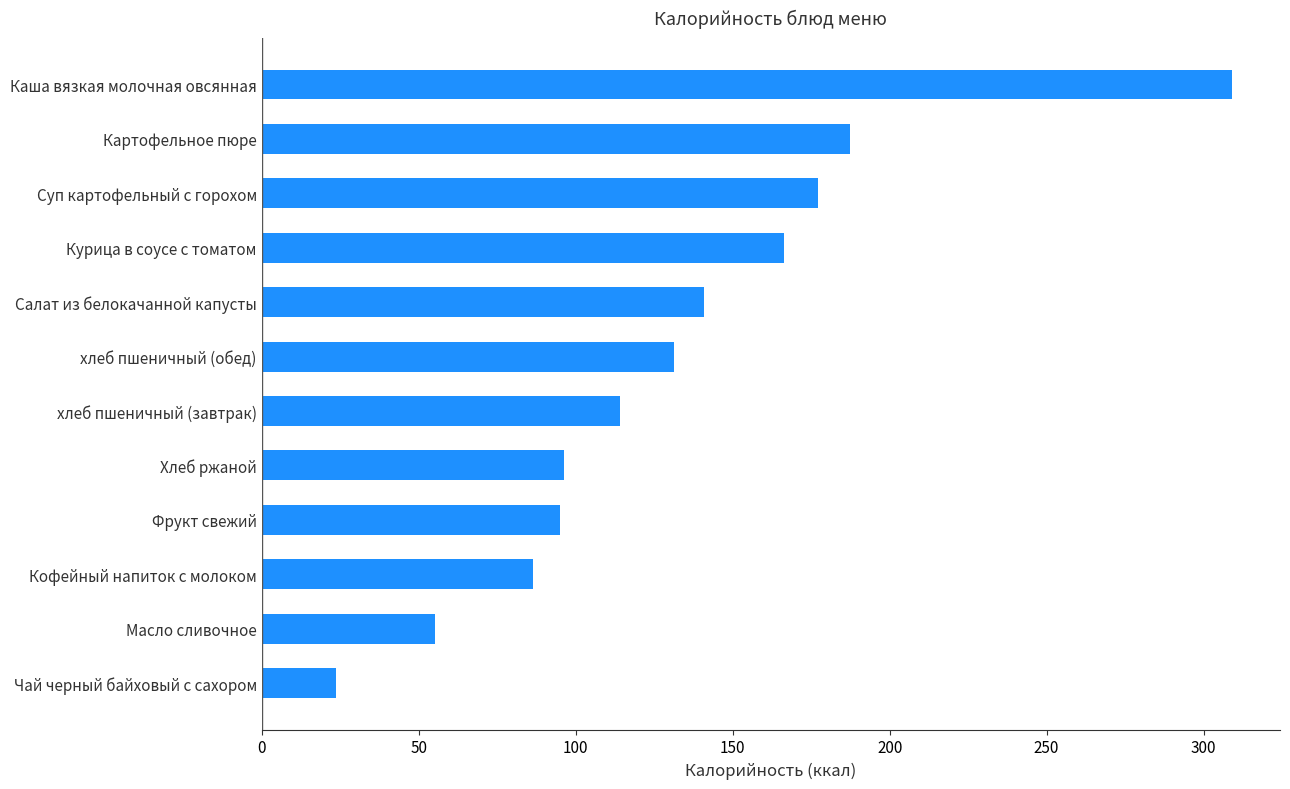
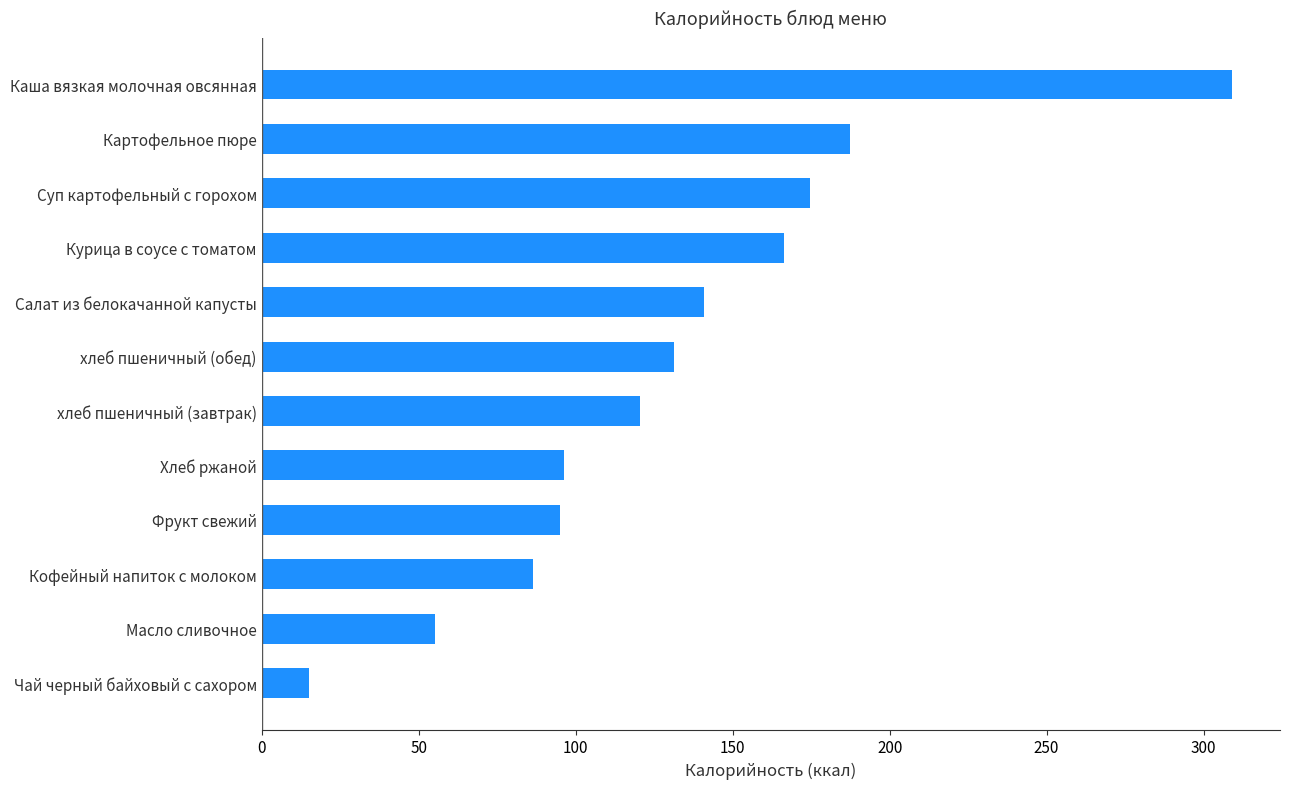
Суп картофельный с горохом: 177 -> 175
хлеб пшеничный (завтрак): 114 -> 121
Чай черный байховый с сахором: 24 -> 15
